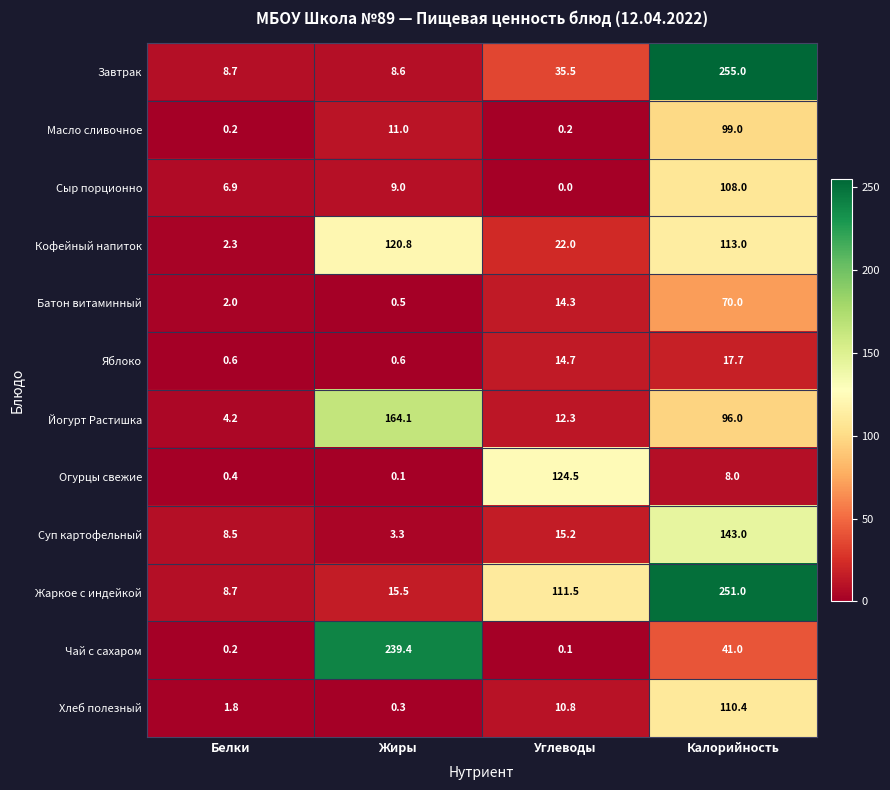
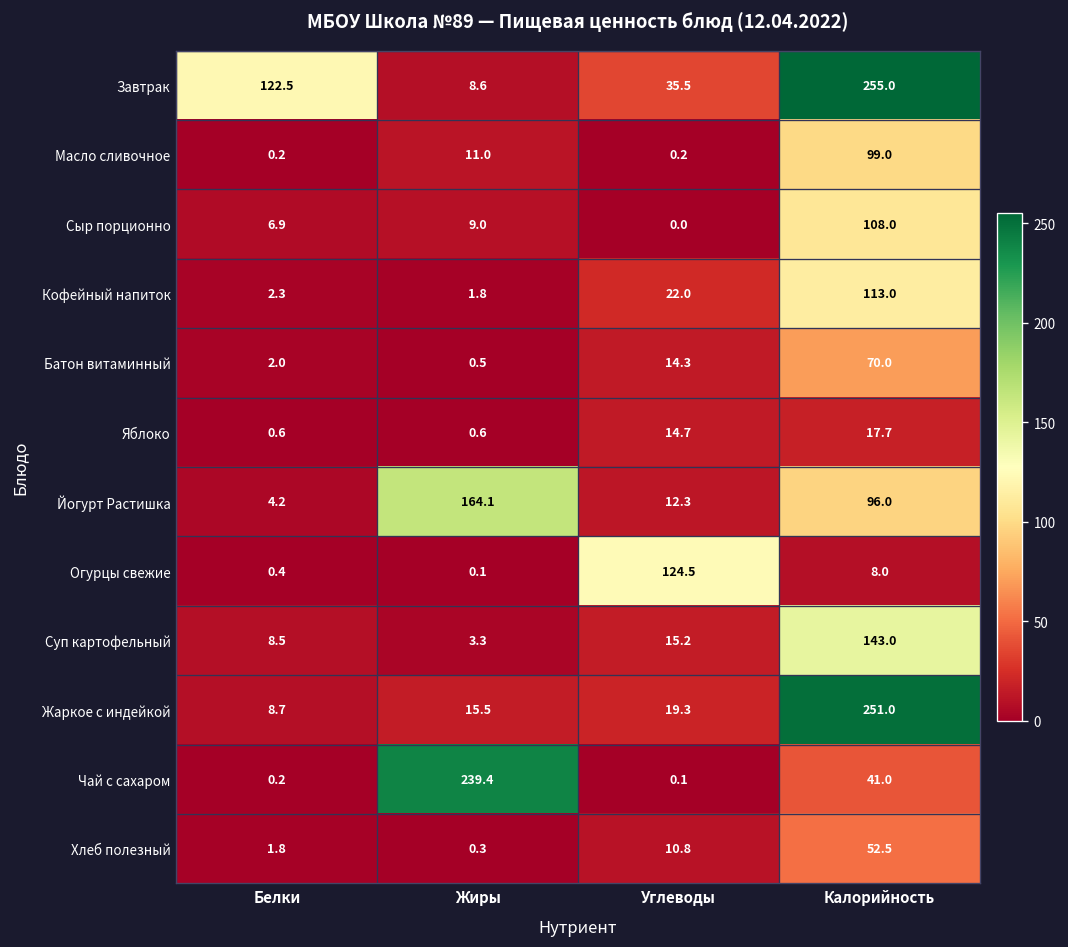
Завтрак, Белки: 8.7 -> 122.5
Кофейный напиток, Жиры: 120.8 -> 1.8
Жаркое с индейкой, Углеводы: 111.5 -> 19.3
Хлеб полезный, Калорийность: 110.4 -> 52.5
